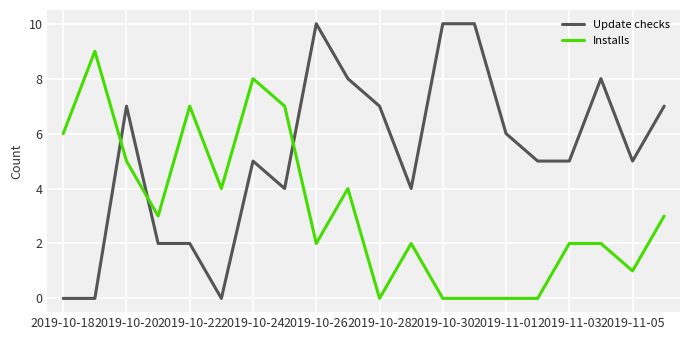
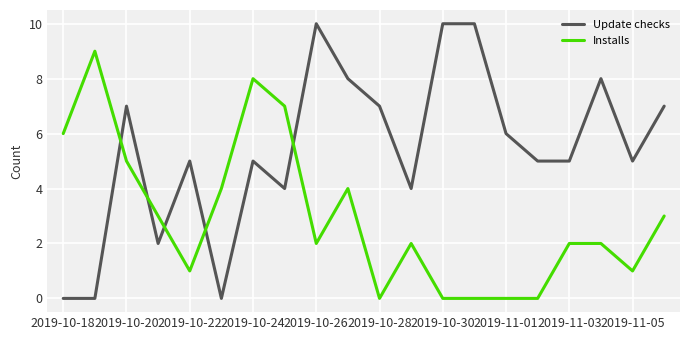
Update checks, 2019-10-22: 2 -> 5
Installs, 2019-10-22: 7 -> 1
